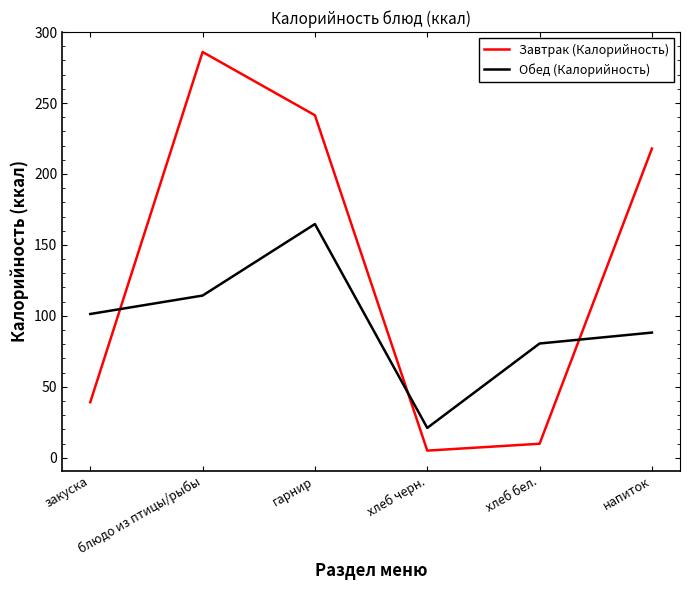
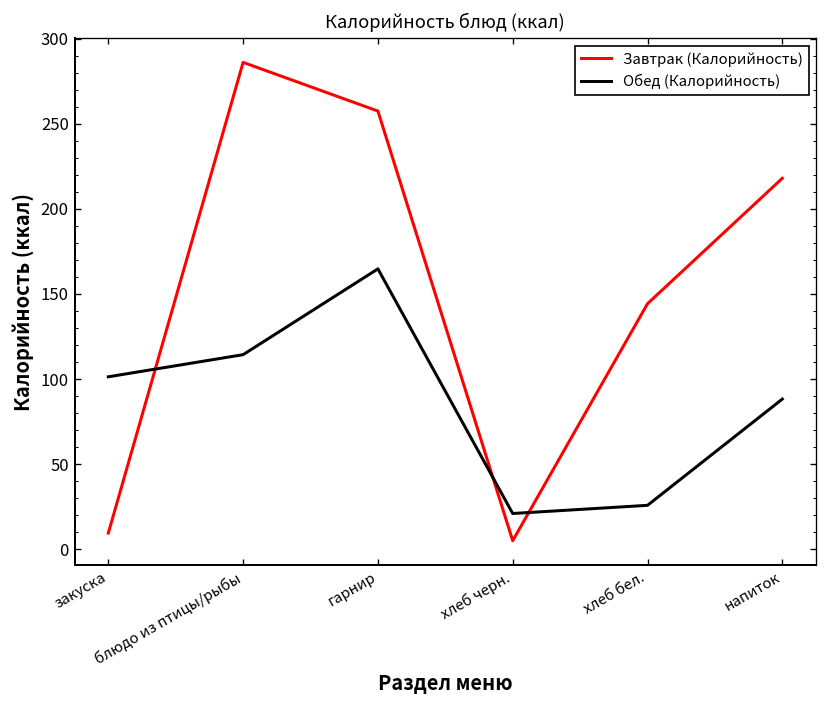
Завтрак (Калорийность), закуска: 39 -> 10
Завтрак (Калорийность), гарнир: 241 -> 257
Завтрак (Калорийность), хлеб бел.: 10 -> 144
Обед (Калорийность), хлеб бел.: 81 -> 26
